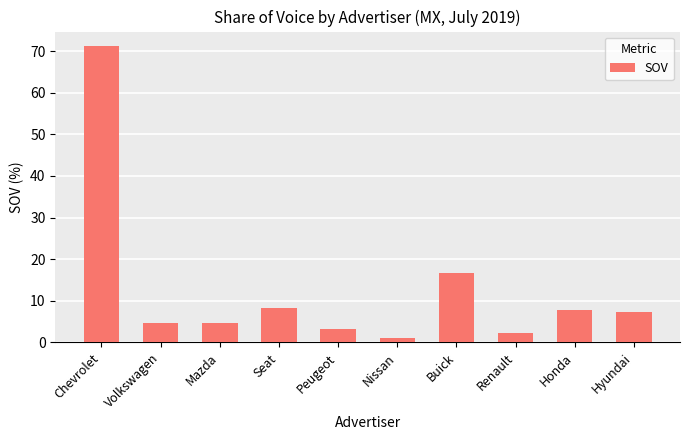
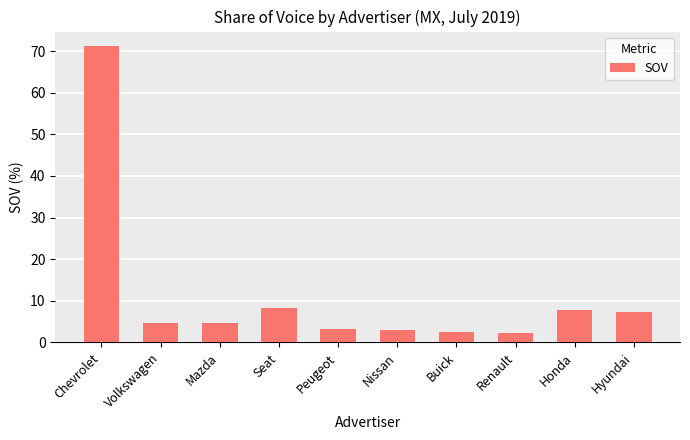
Nissan: 1 -> 3
Buick: 17 -> 2
